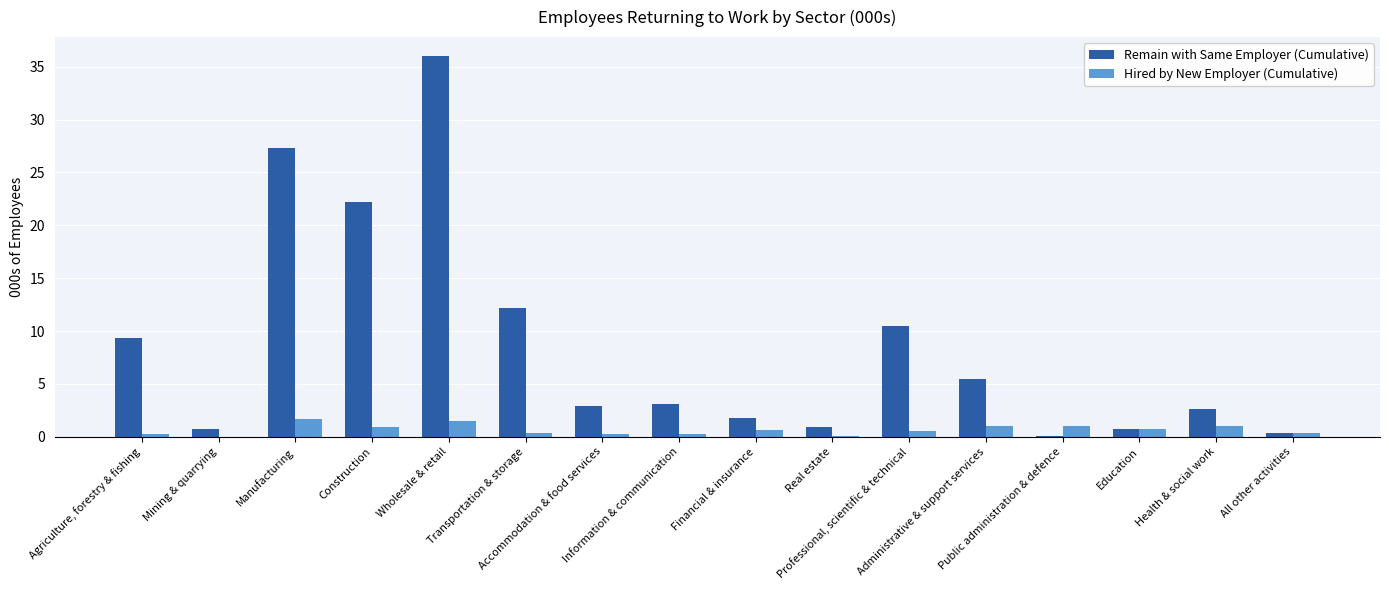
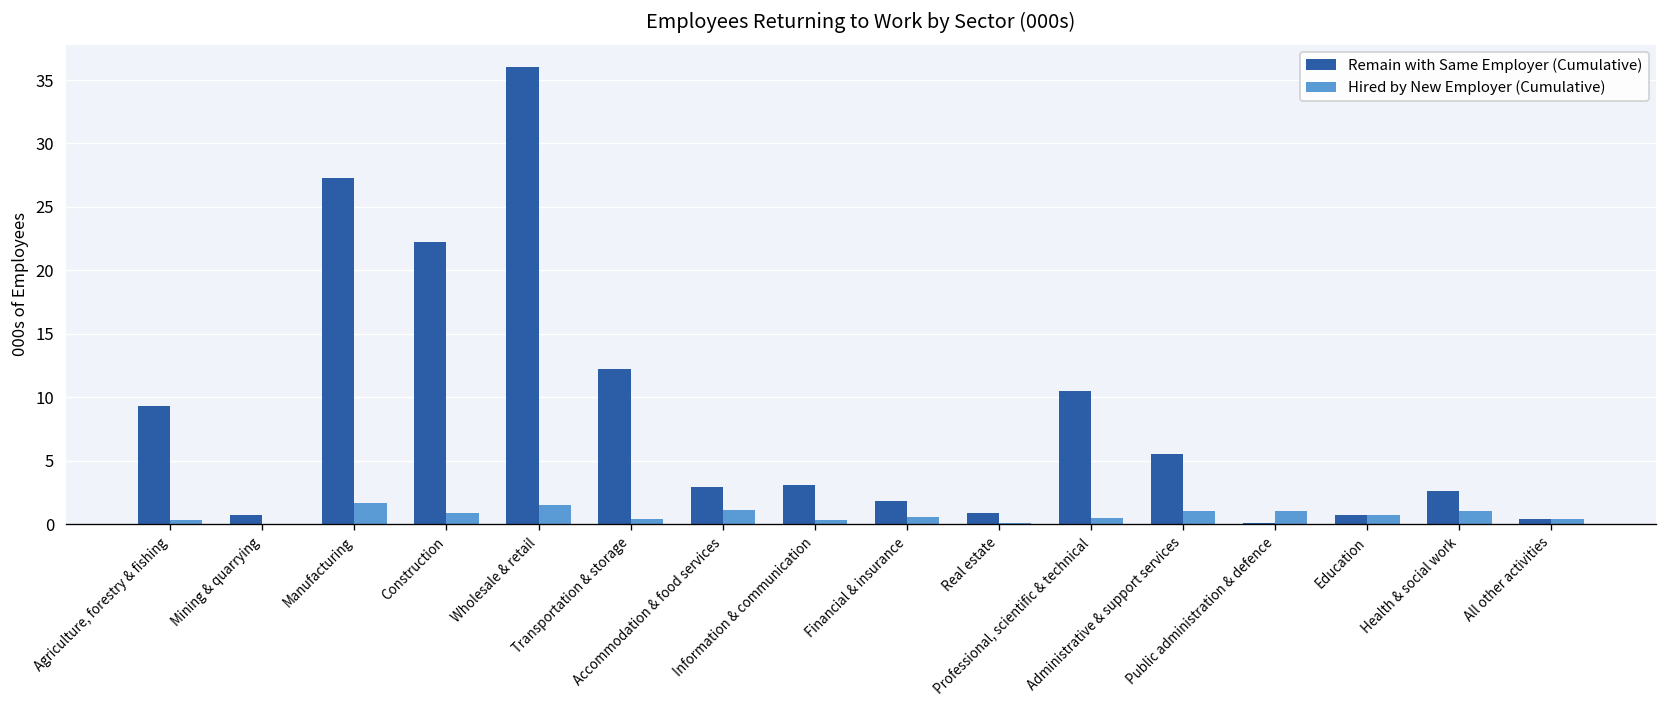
Hired by New Employer (Cumulative), Accommodation & food services: 0.3 -> 1.1
